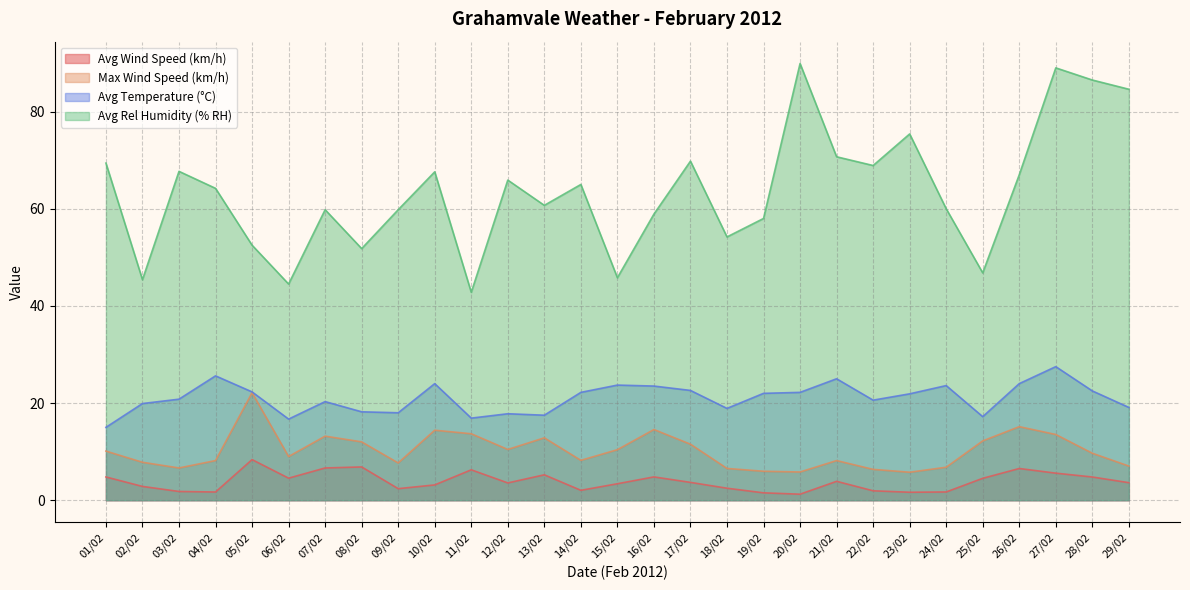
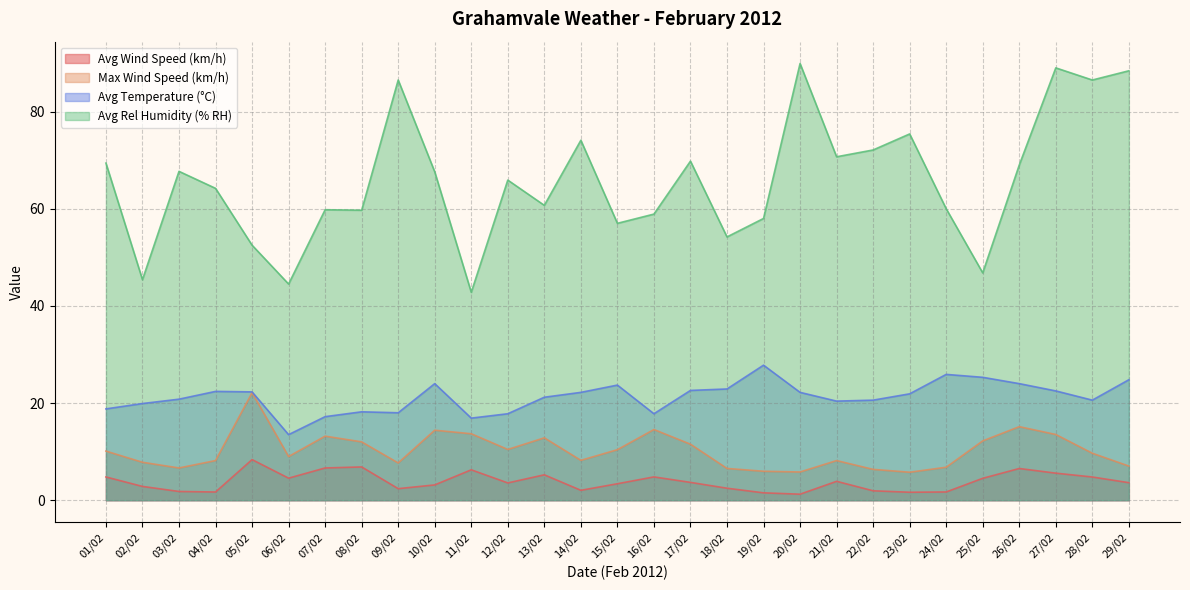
Avg Temperature (°C), 01/02: 15 -> 19
Avg Temperature (°C), 04/02: 26 -> 22
Avg Temperature (°C), 06/02: 17 -> 14
Avg Temperature (°C), 07/02: 20 -> 17
Avg Rel Humidity (% RH), 08/02: 52 -> 60
Avg Rel Humidity (% RH), 09/02: 60 -> 87
Avg Temperature (°C), 13/02: 18 -> 21
Avg Rel Humidity (% RH), 14/02: 65 -> 74
Avg Rel Humidity (% RH), 15/02: 46 -> 57
Avg Temperature (°C), 16/02: 24 -> 18
Avg Temperature (°C), 18/02: 19 -> 23
Avg Temperature (°C), 19/02: 22 -> 28
Avg Temperature (°C), 21/02: 25 -> 20
Avg Rel Humidity (% RH), 22/02: 69 -> 72
Avg Temperature (°C), 24/02: 24 -> 26
Avg Temperature (°C), 25/02: 17 -> 25
Avg Rel Humidity (% RH), 26/02: 67 -> 69
Avg Temperature (°C), 27/02: 28 -> 23
Avg Temperature (°C), 28/02: 23 -> 21
Avg Temperature (°C), 29/02: 19 -> 25
Avg Rel Humidity (% RH), 29/02: 85 -> 88
